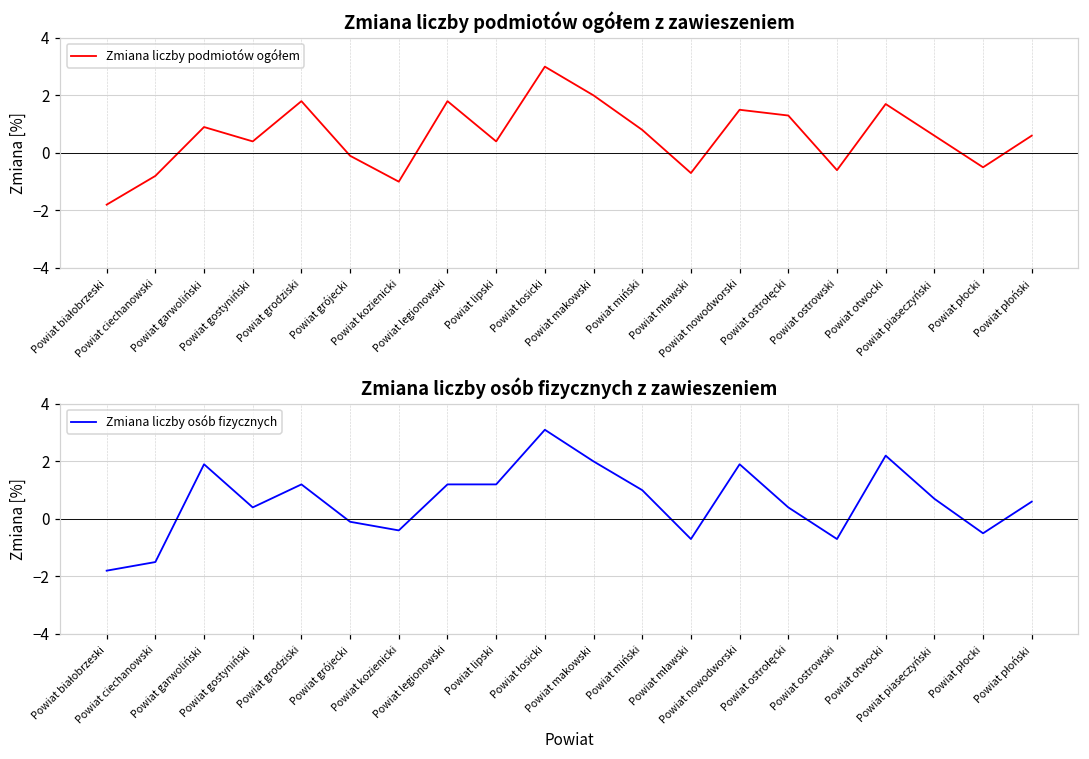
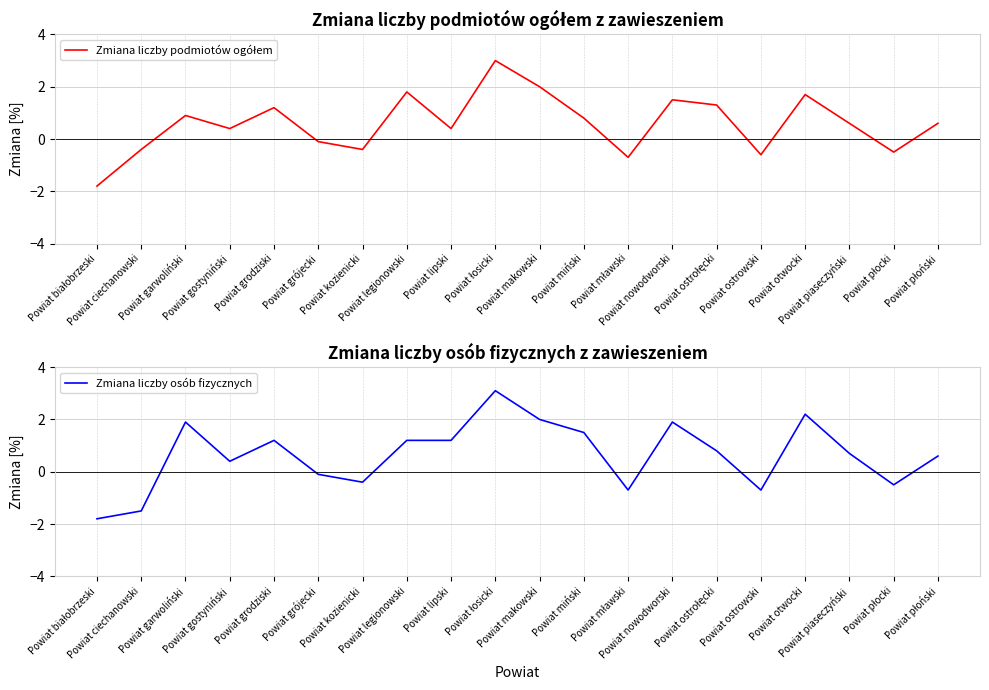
Zmiana liczby podmiotów ogółem z zawieszeniem, Powiat ciechanowski: -0.8 -> -0.4
Zmiana liczby podmiotów ogółem z zawieszeniem, Powiat grodziski: 1.8 -> 1.2
Zmiana liczby podmiotów ogółem z zawieszeniem, Powiat kozienicki: -1.0 -> -0.4
Zmiana liczby osób fizycznych z zawieszeniem, Powiat miński: 1.0 -> 1.5
Zmiana liczby osób fizycznych z zawieszeniem, Powiat ostrołęcki: 0.4 -> 0.8
